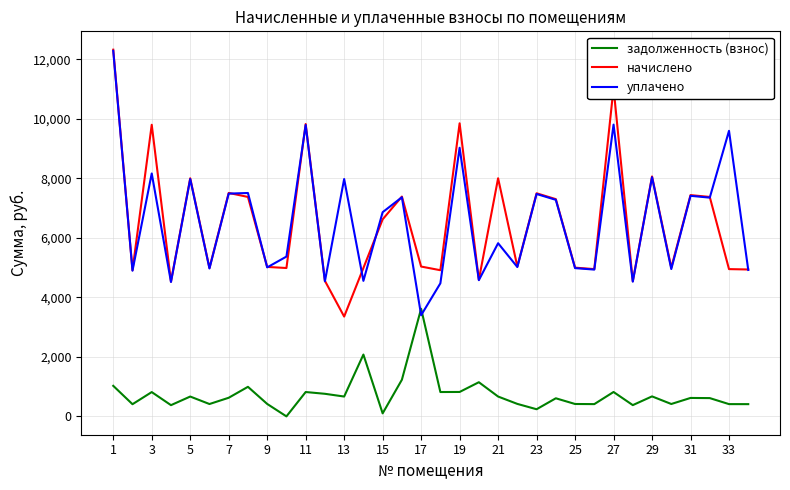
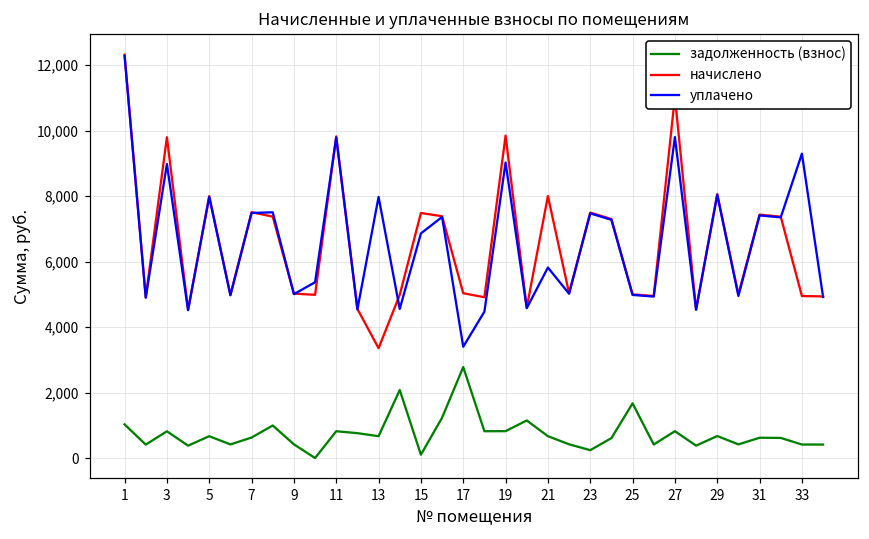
уплачено, 3: 8,200 -> 9,000
начислено, 15: 6,600 -> 7,500
задолженность (взнос), 17: 3,600 -> 2,800
задолженность (взнос), 25: 400 -> 1,700
уплачено, 33: 9,600 -> 9,300
